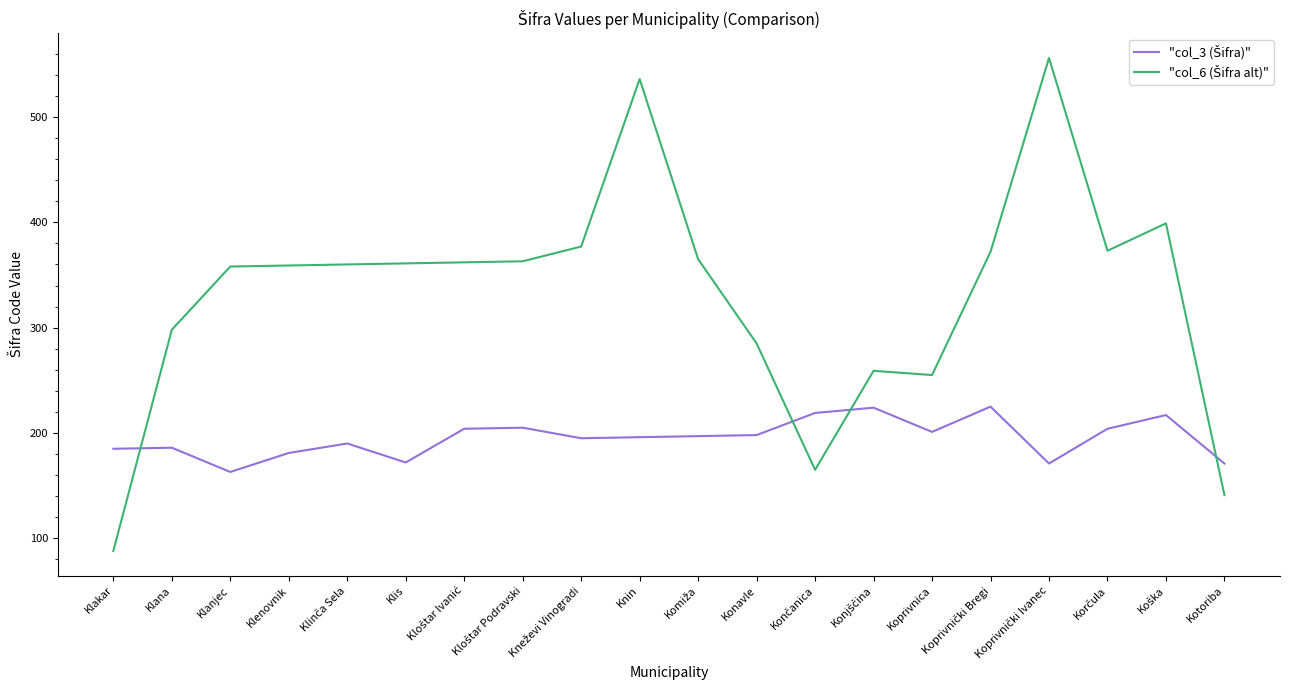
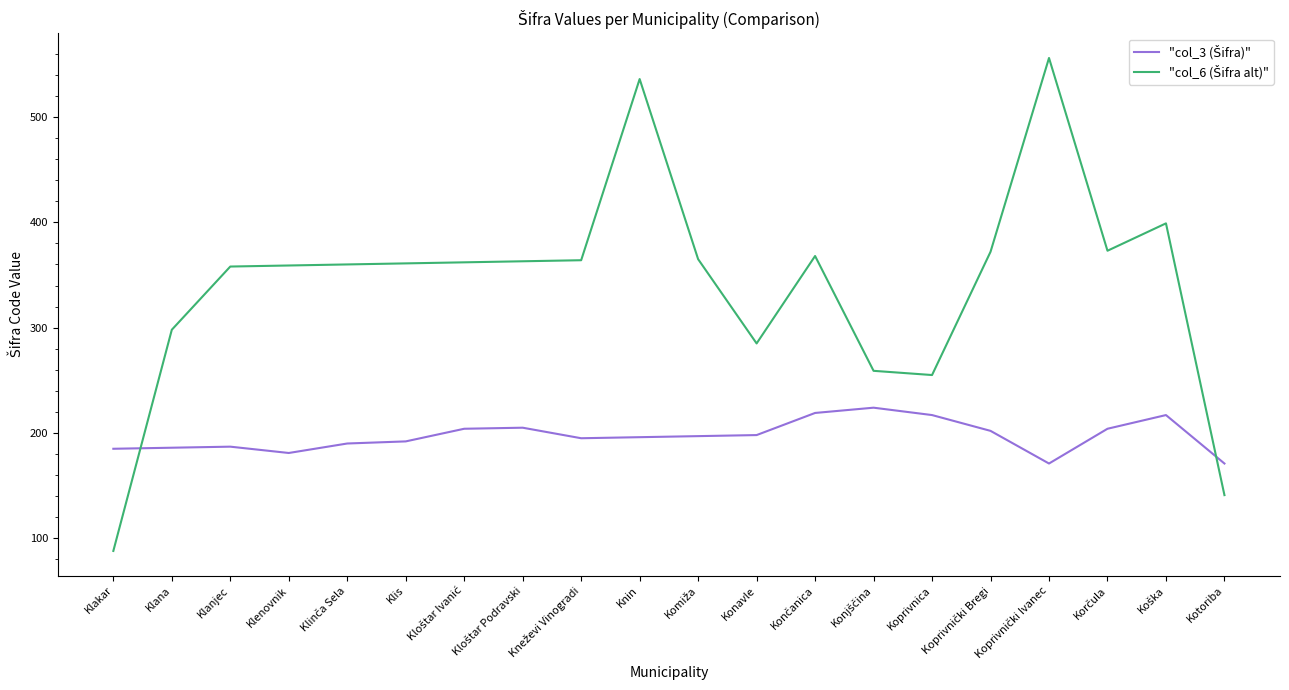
"col_3 (Šifra)", Klanjec: 163 -> 187
"col_3 (Šifra)", Klis: 172 -> 192
"col_6 (Šifra alt)", Kneževi Vinogradi: 377 -> 364
"col_6 (Šifra alt)", Končanica: 165 -> 368
"col_3 (Šifra)", Koprivnica: 201 -> 217
"col_3 (Šifra)", Koprivnički Bregi: 225 -> 202
